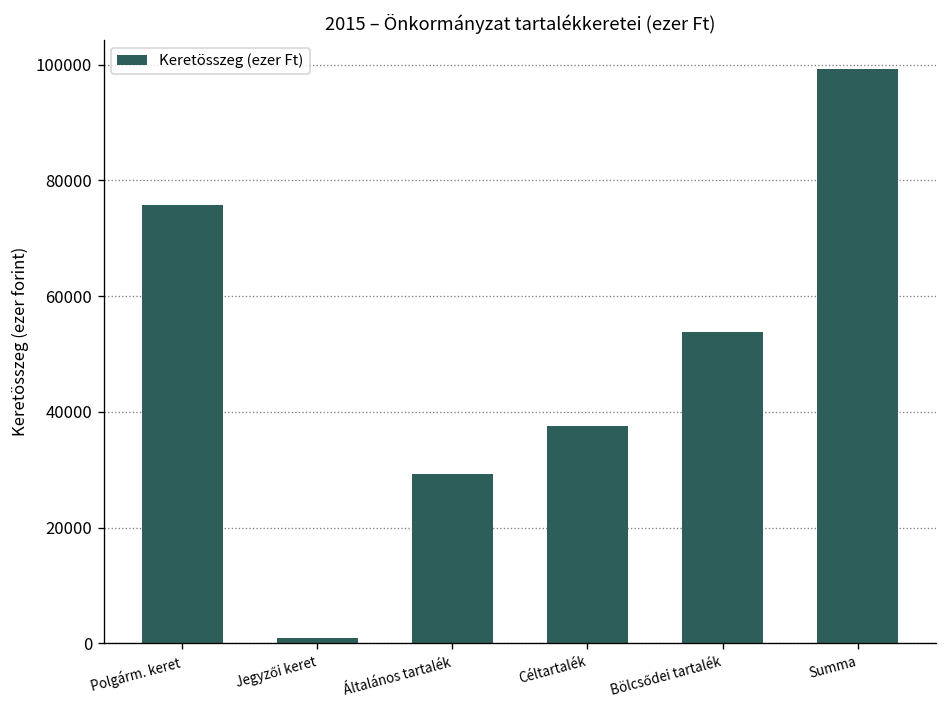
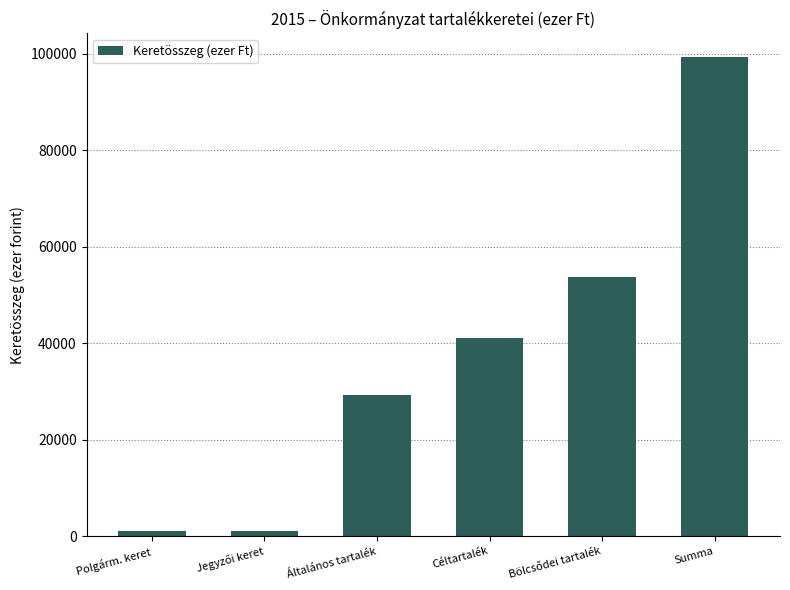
Polgárm. keret: 76000 -> 1000
Céltartalék: 38000 -> 41000
